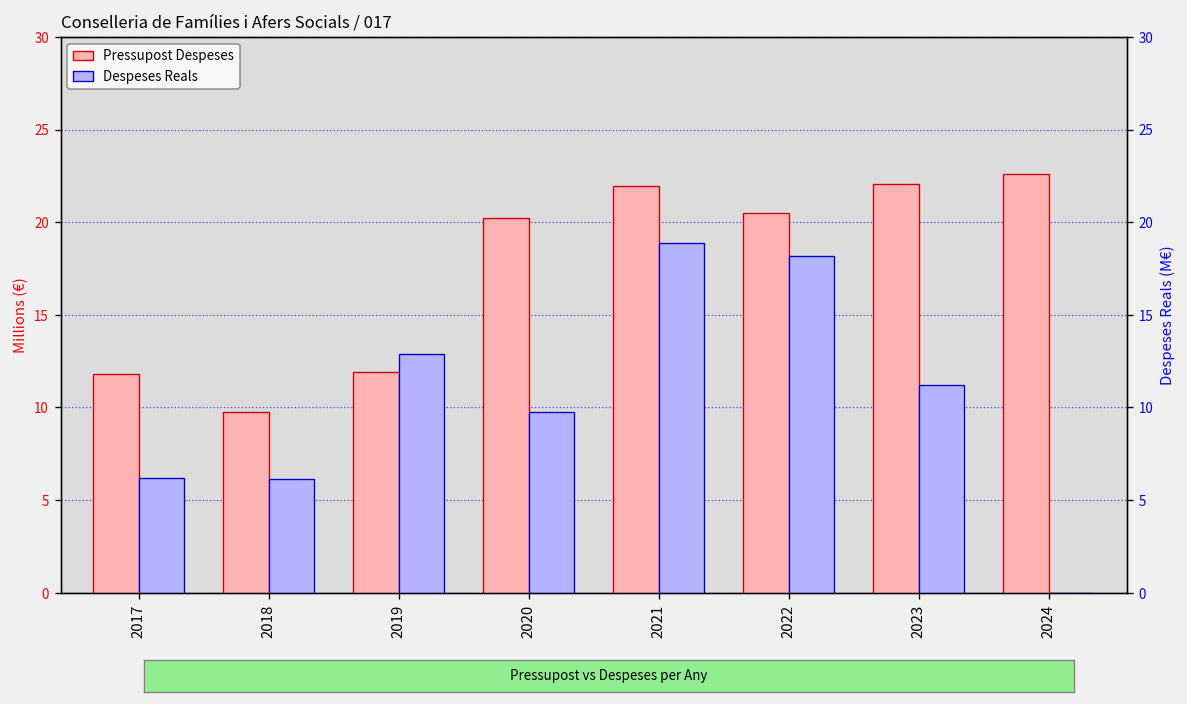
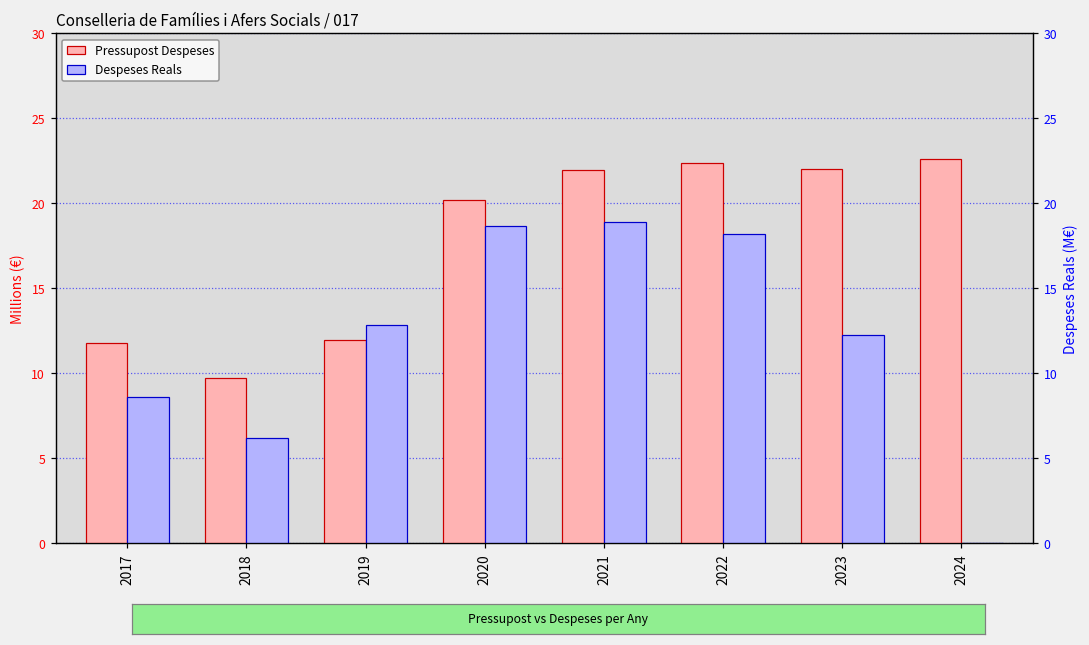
Despeses Reals, 2017: 6.2 -> 8.6
Despeses Reals, 2020: 9.8 -> 18.6
Pressupost Despeses, 2022: 20.5 -> 22.4
Despeses Reals, 2023: 11.2 -> 12.2
